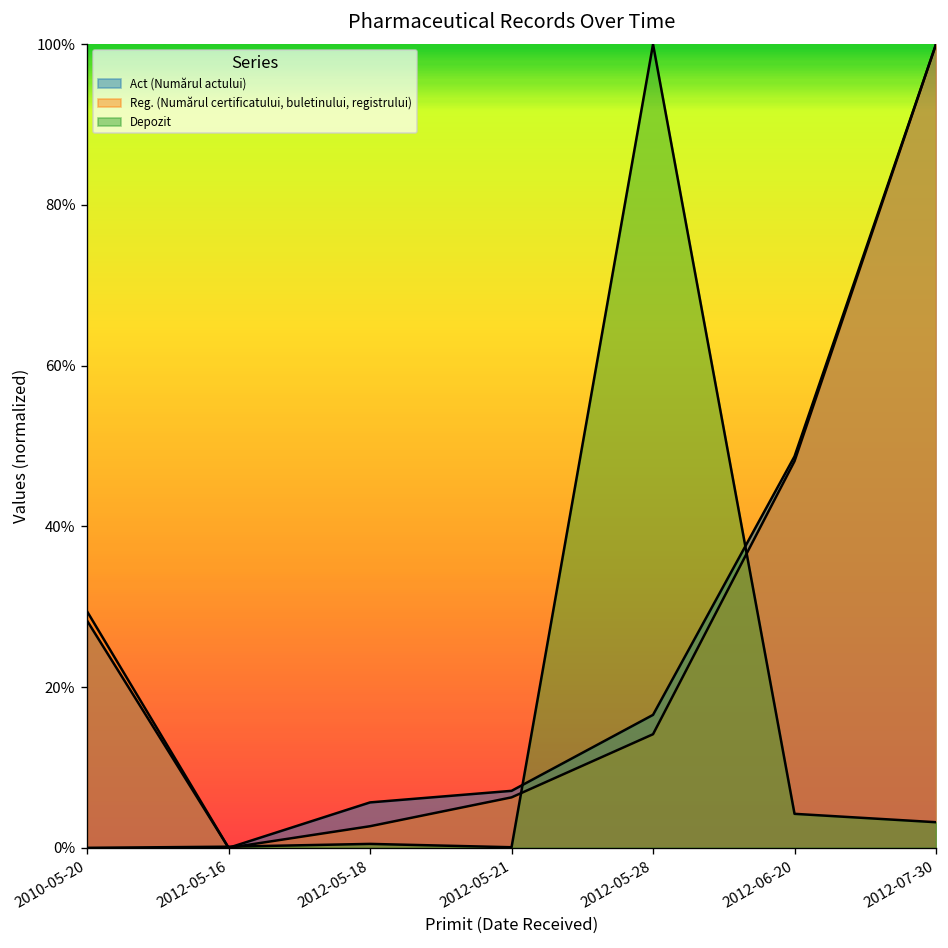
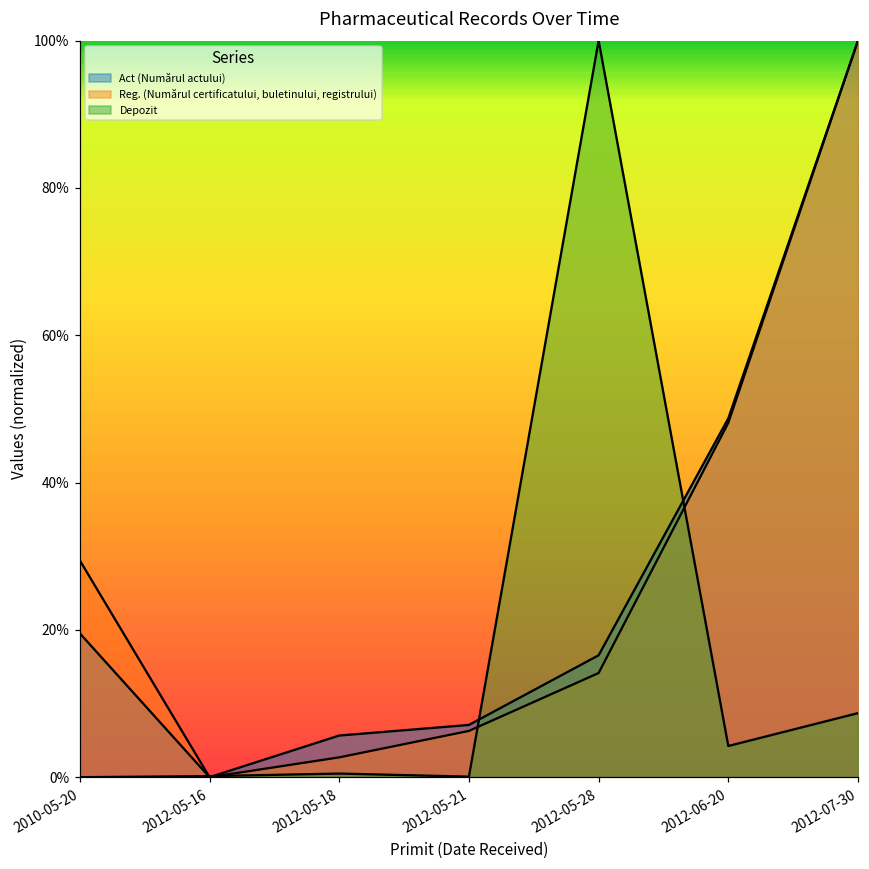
Act (Numărul actului), 2010-05-20: 28% -> 20%
Depozit, 2012-07-30: 3% -> 9%
